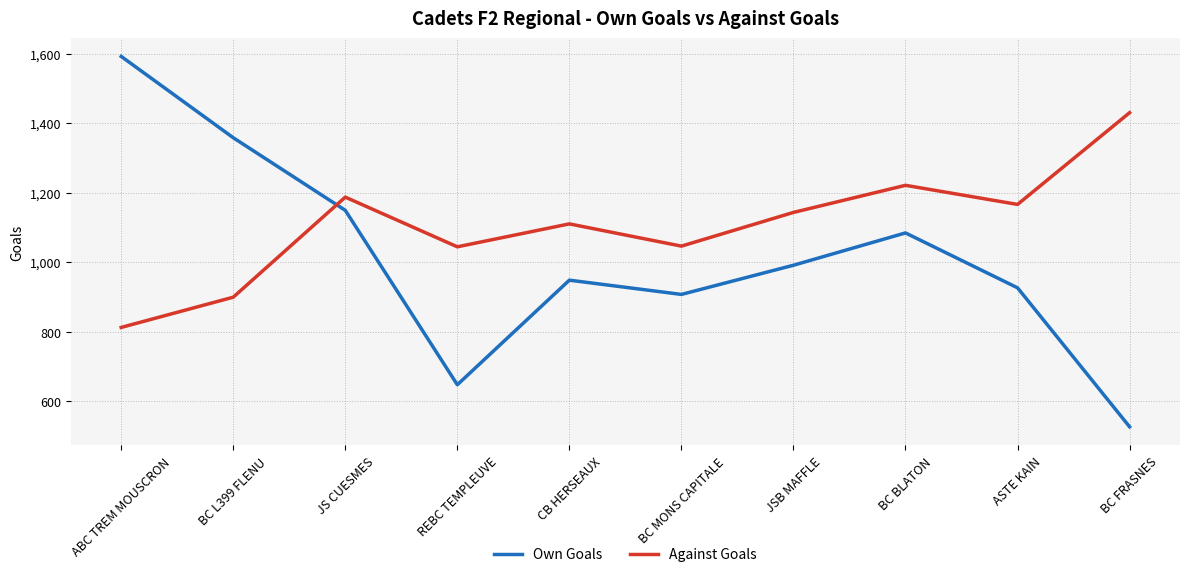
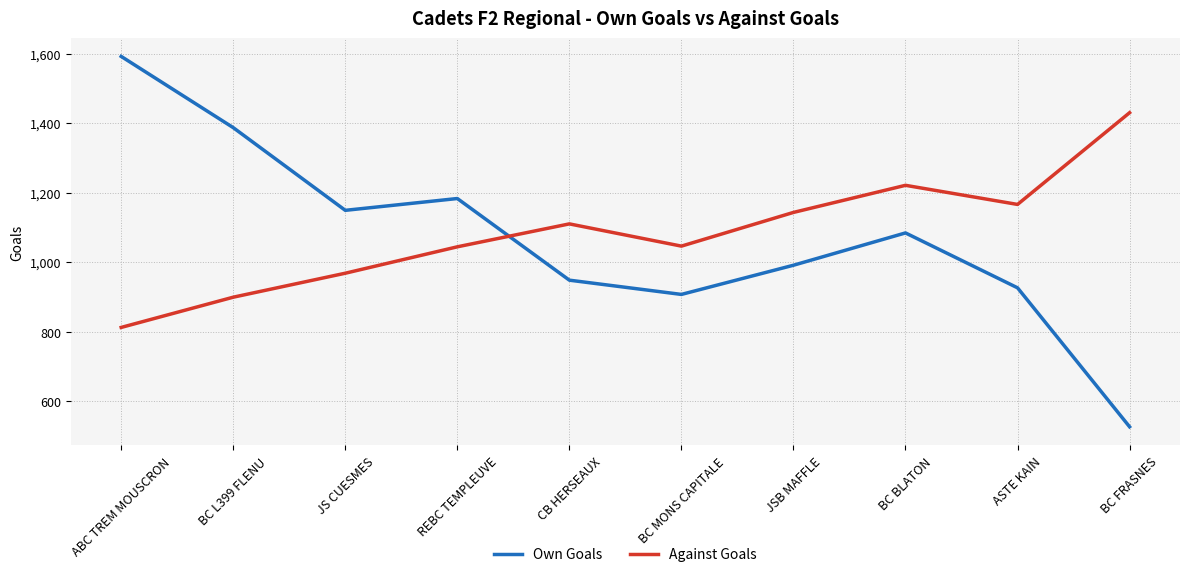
Own Goals, BC L399 FLENU: 1,360 -> 1,390
Against Goals, JS CUESMES: 1,190 -> 970
Own Goals, REBC TEMPLEUVE: 650 -> 1,180
